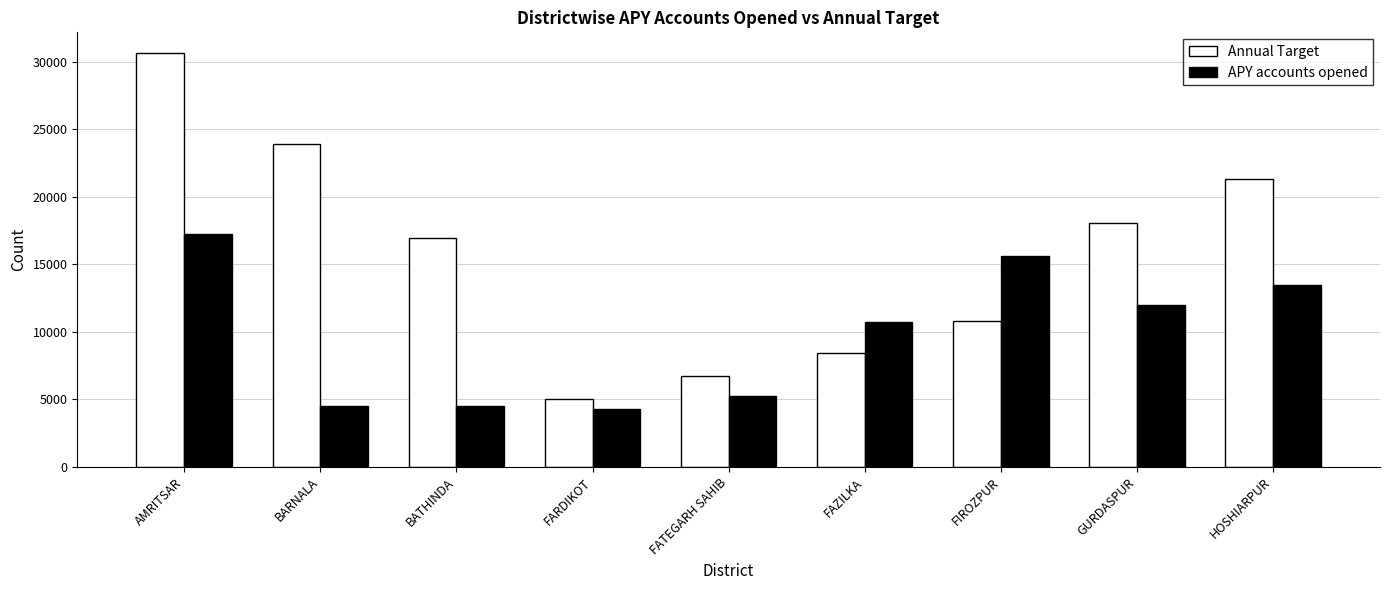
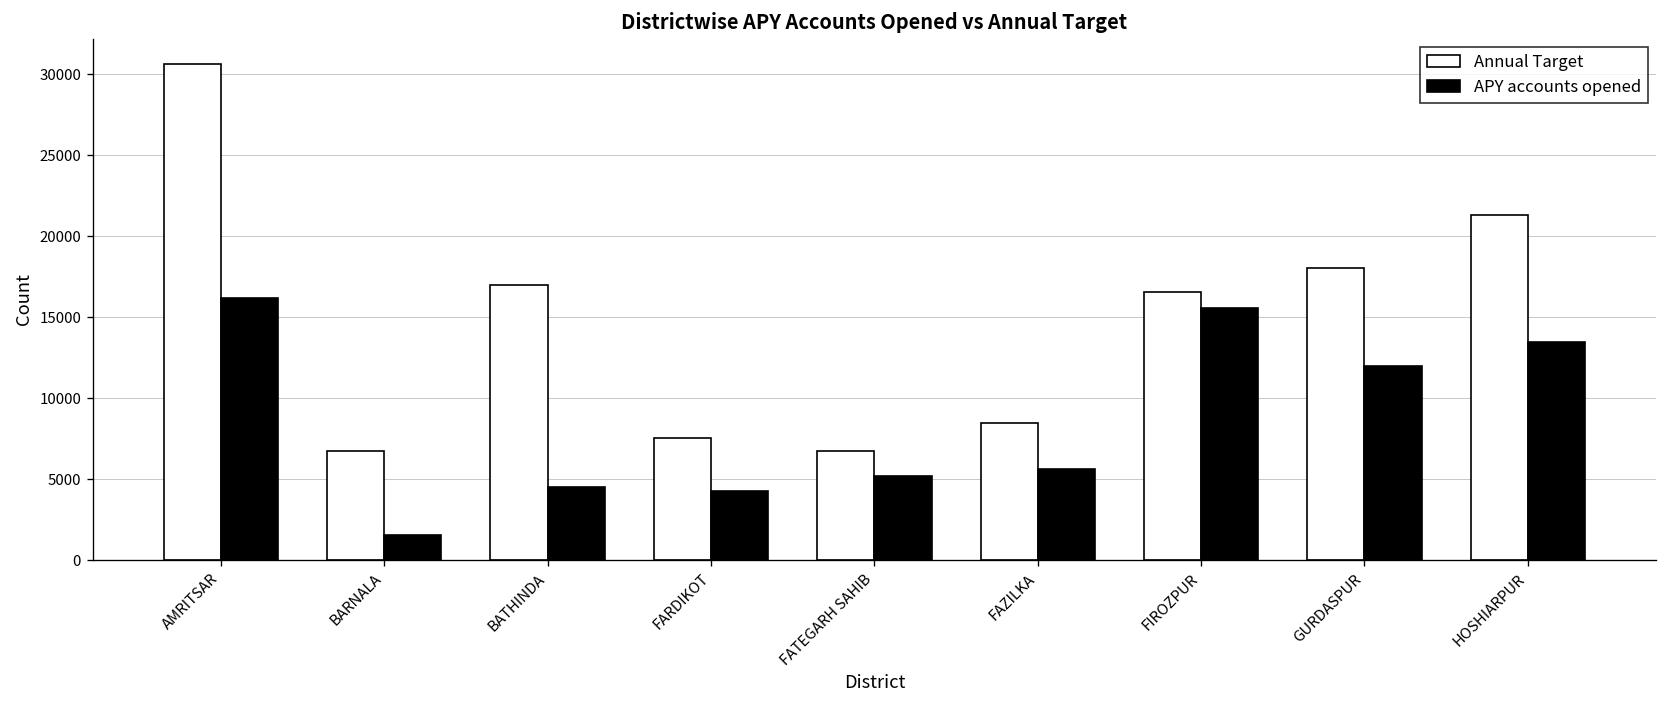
APY accounts opened, AMRITSAR: 17300 -> 16200
Annual Target, BARNALA: 23900 -> 6700
APY accounts opened, BARNALA: 4500 -> 1500
Annual Target, FARDIKOT: 5000 -> 7600
APY accounts opened, FAZILKA: 10700 -> 5700
Annual Target, FIROZPUR: 10800 -> 16600
